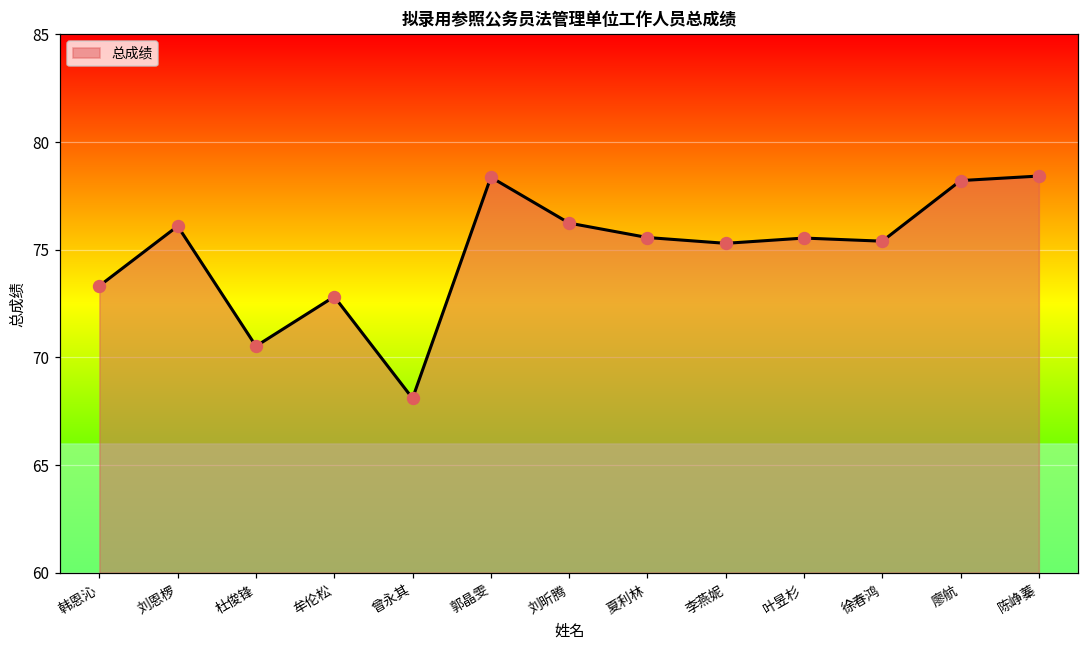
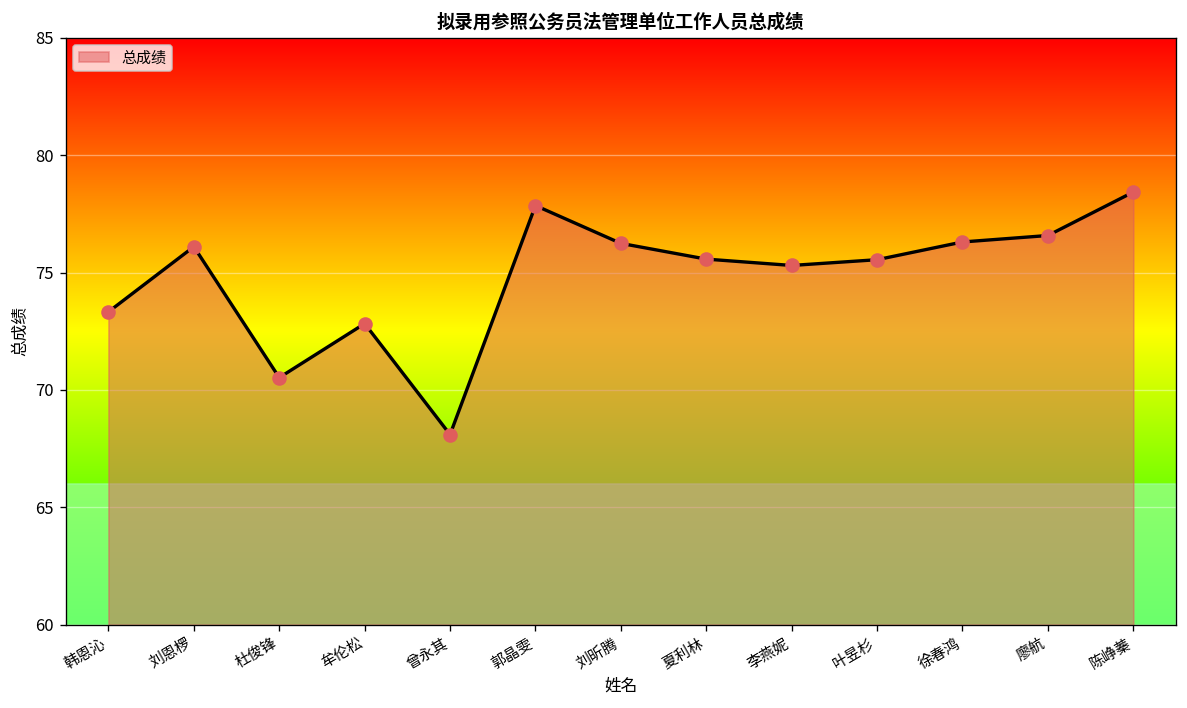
郭晶雯: 78.4 -> 77.9
徐春鸿: 75.4 -> 76.3
廖航: 78.2 -> 76.6
